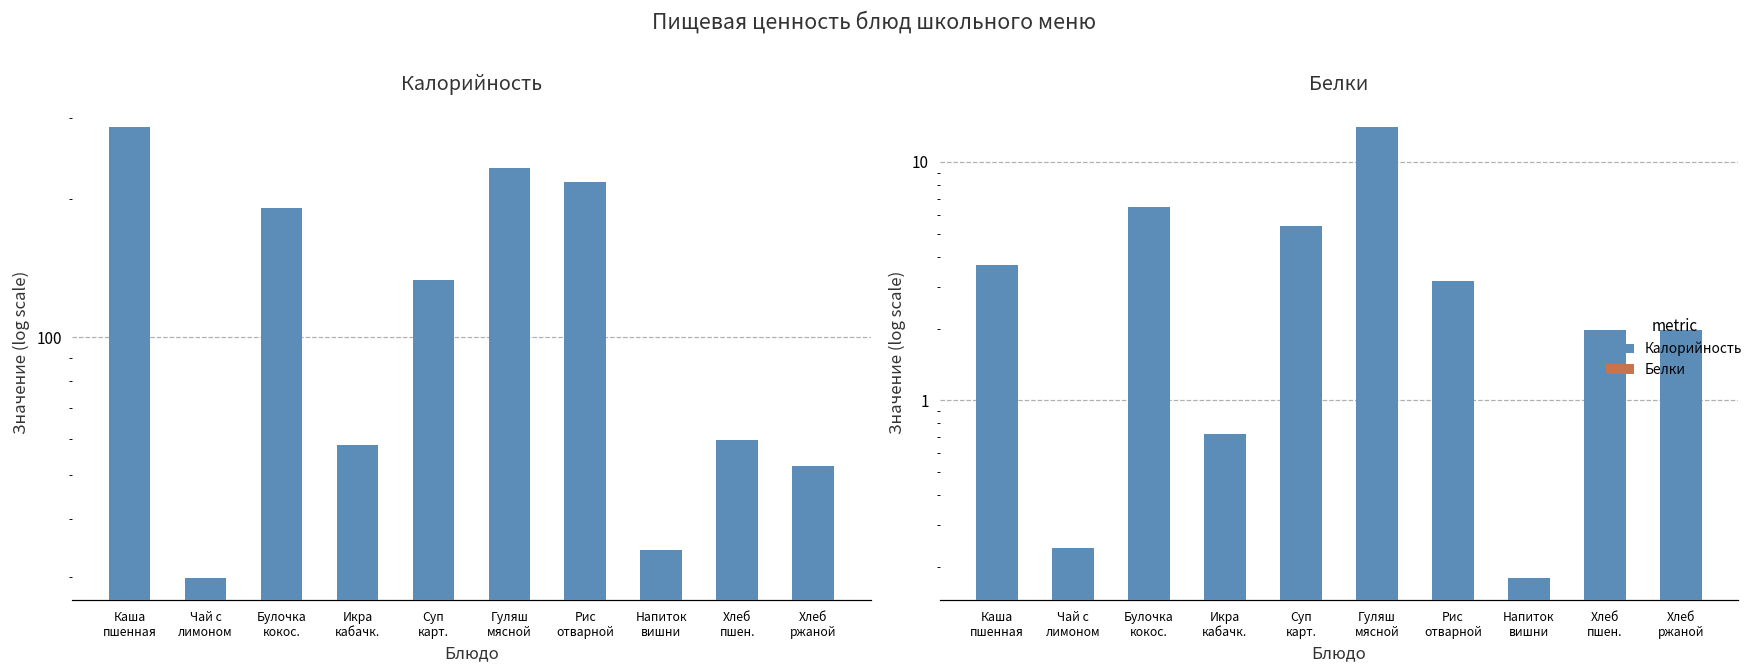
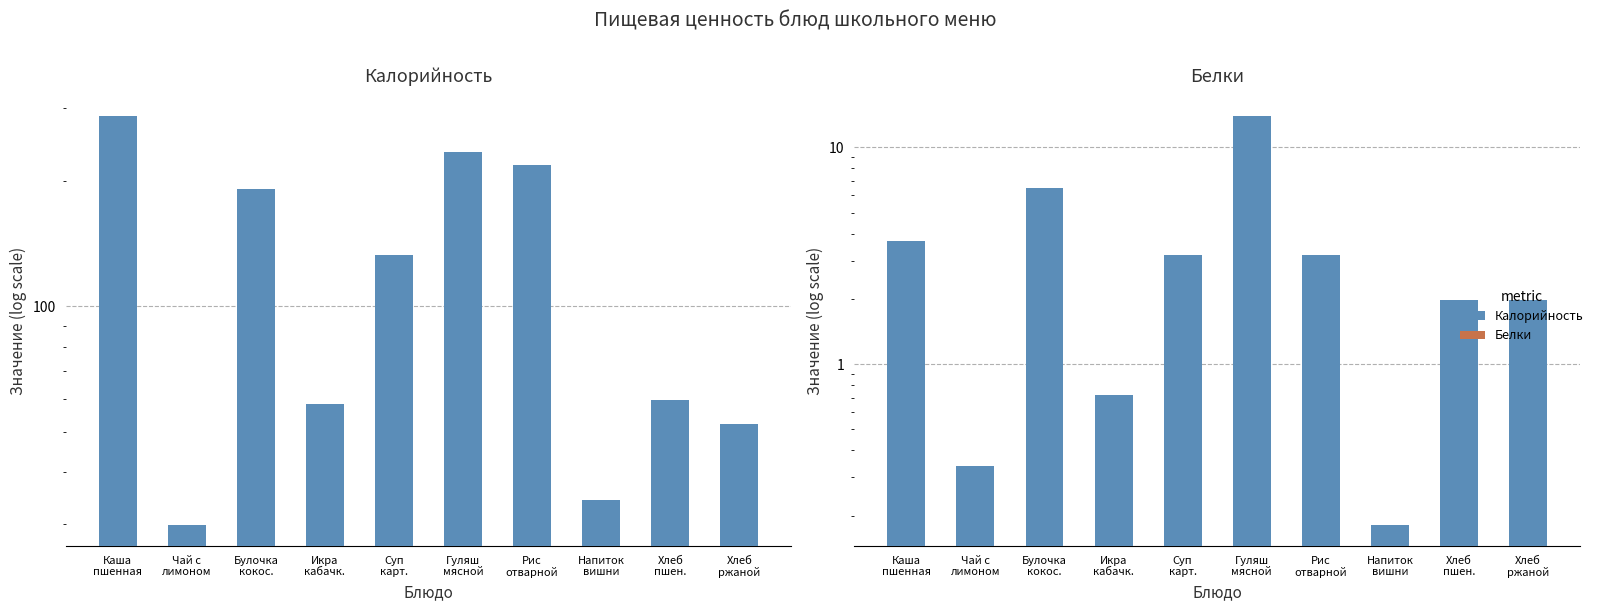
Белки, Чай с лимоном: 0.24 -> 0.34
Белки, Суп карт.: 5.4 -> 3.2
